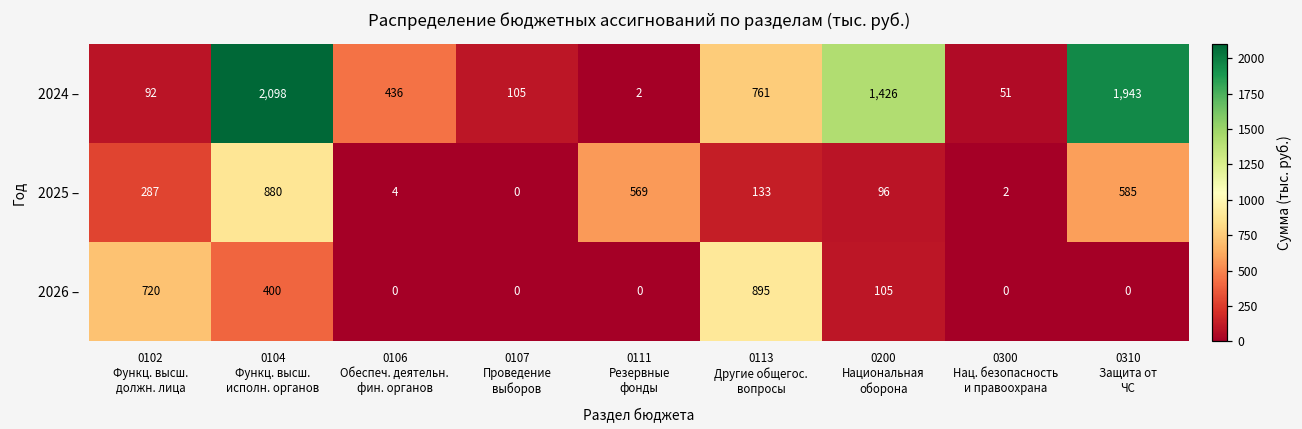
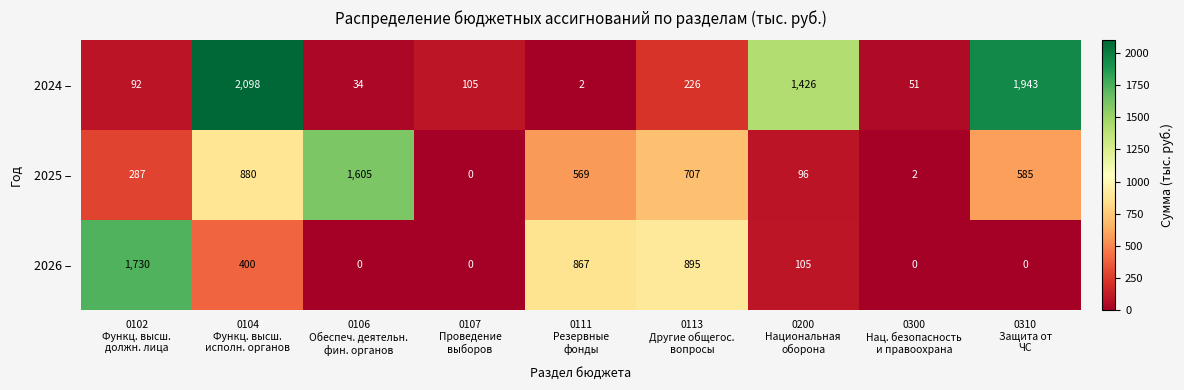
2024 –, 0106 Обеспеч. деятельн. фин. органов: 436 -> 34
2024 –, 0113 Другие общегос. вопросы: 761 -> 226
2025 –, 0106 Обеспеч. деятельн. фин. органов: 4 -> 1,605
2025 –, 0113 Другие общегос. вопросы: 133 -> 707
2026 –, 0102 Функц. высш. должн. лица: 720 -> 1,730
2026 –, 0111 Резервные фонды: 0 -> 867
